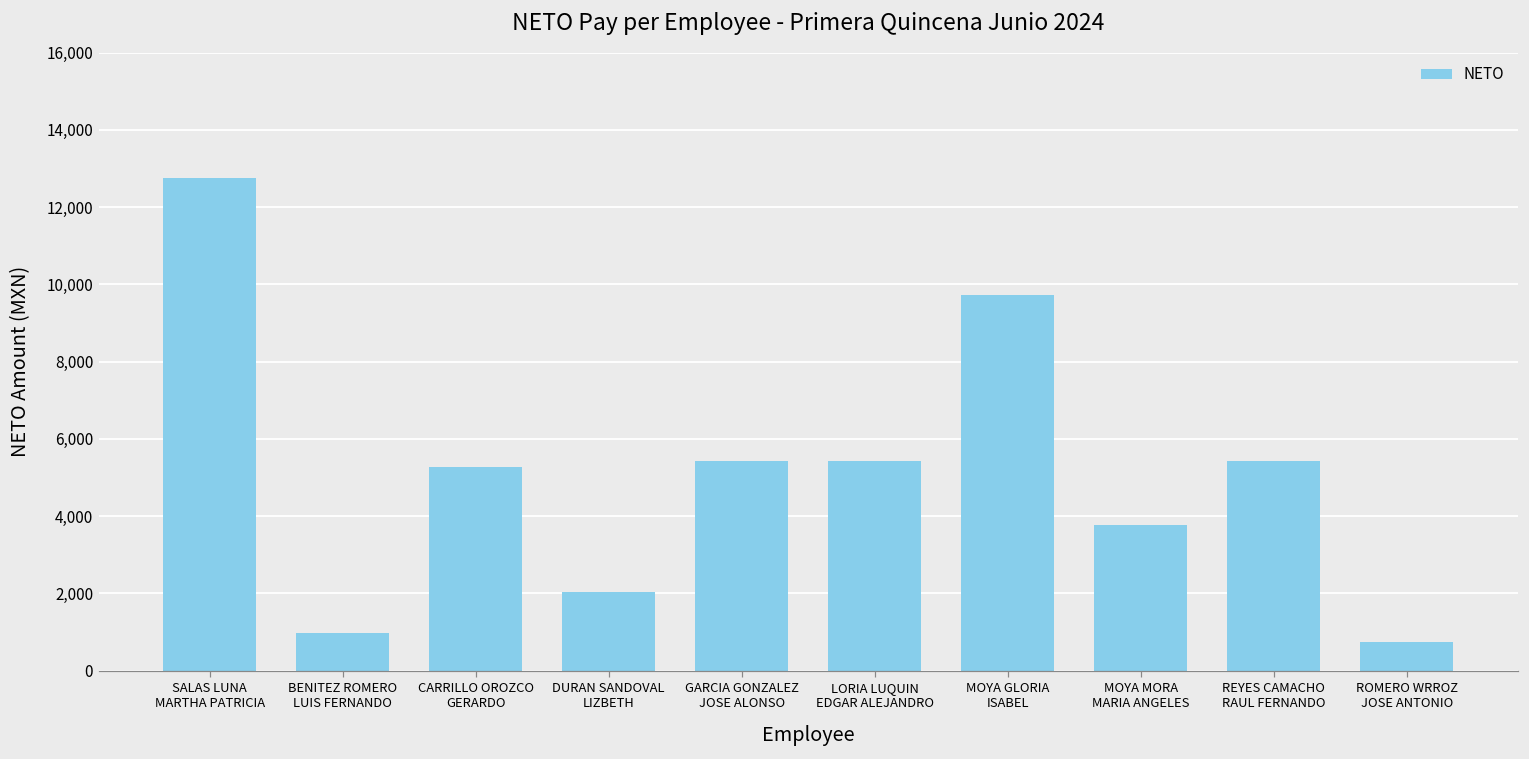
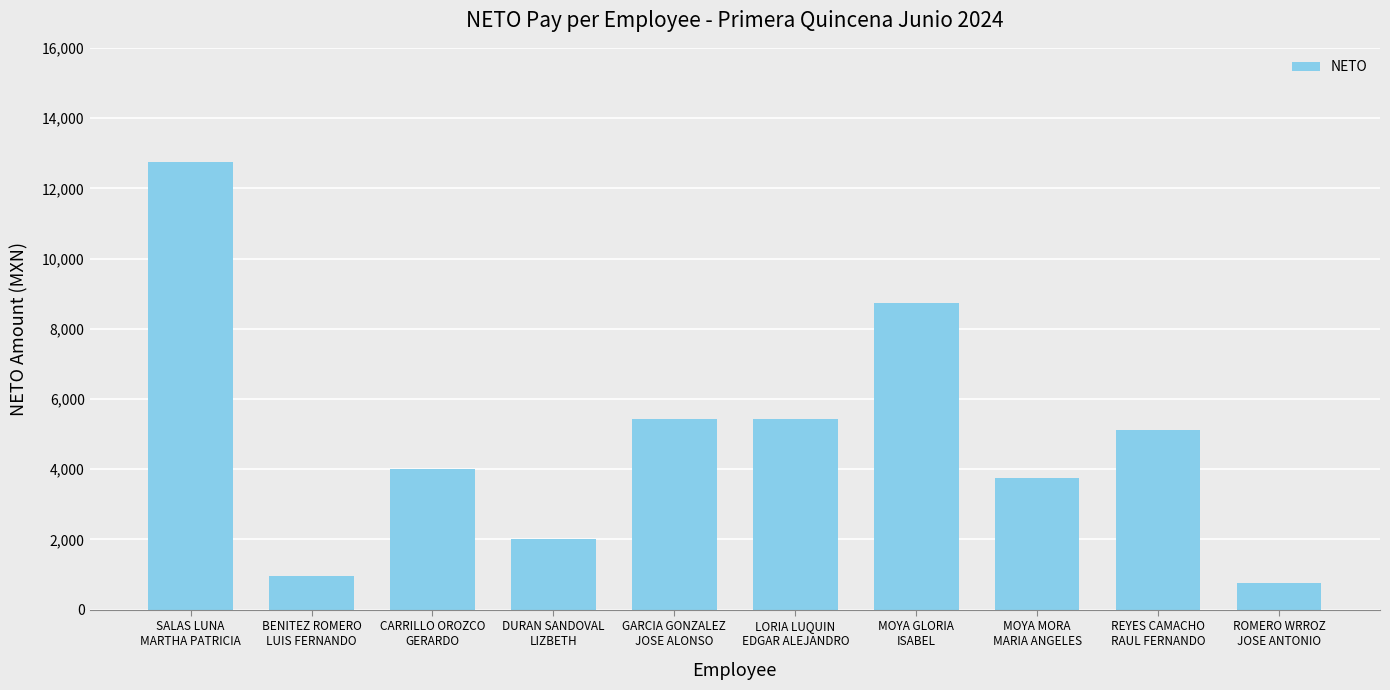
CARRILLO OROZCO GERARDO: 5,300 -> 4,000
MOYA GLORIA ISABEL: 9,700 -> 8,700
REYES CAMACHO RAUL FERNANDO: 5,400 -> 5,100
